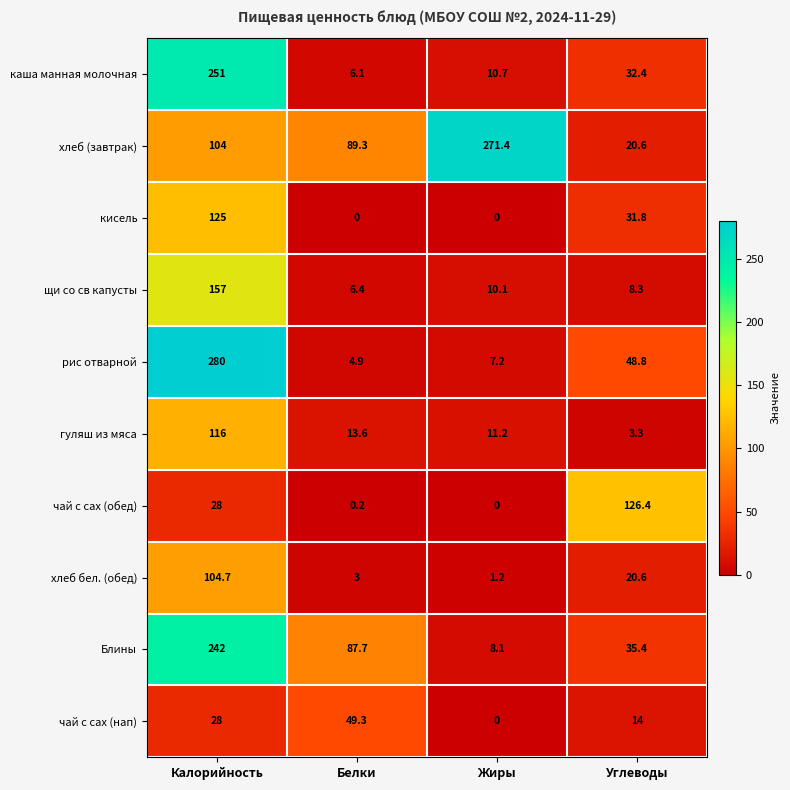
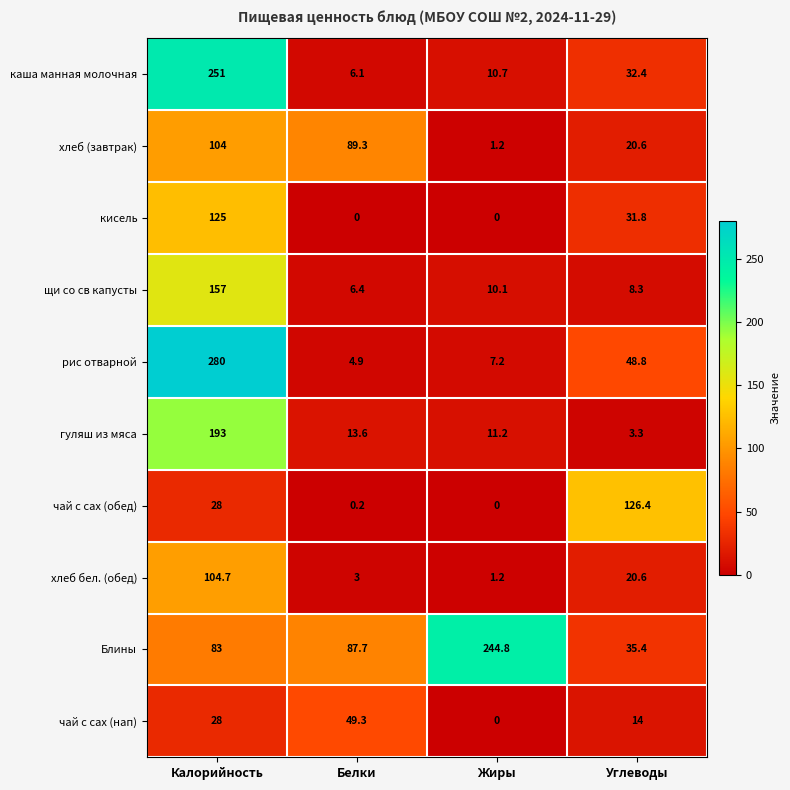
хлеб (завтрак), Жиры: 271.4 -> 1.2
гуляш из мяса, Калорийность: 116 -> 193
Блины, Калорийность: 242 -> 83
Блины, Жиры: 8.1 -> 244.8
